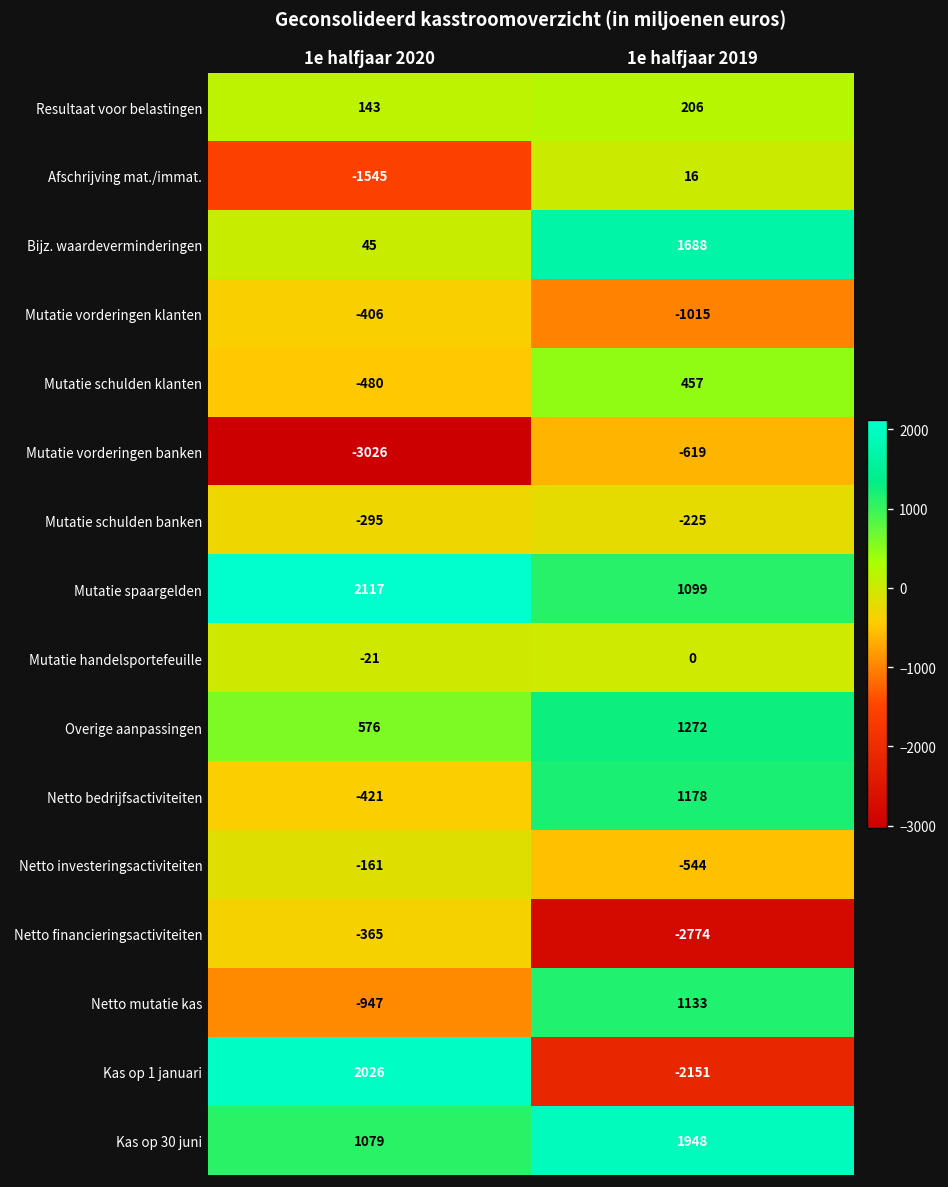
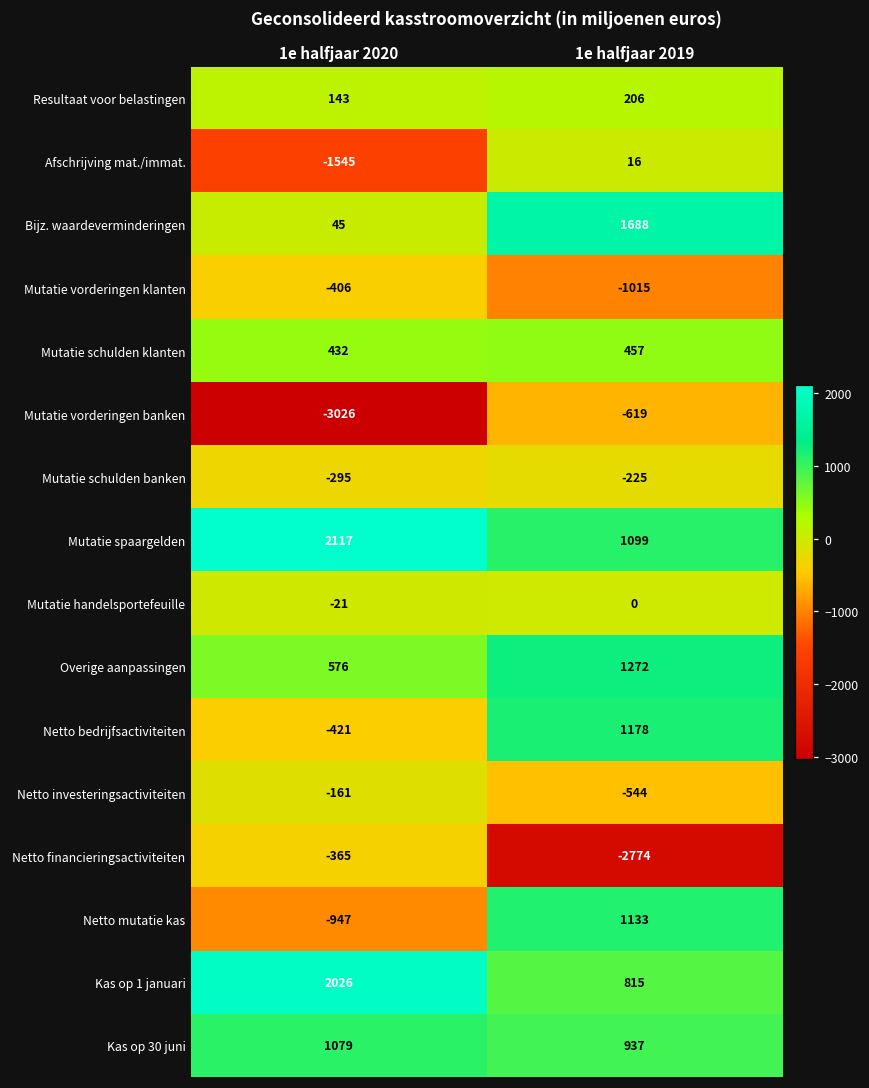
Mutatie schulden klanten, 1e halfjaar 2020: -480 -> 432
Kas op 1 januari, 1e halfjaar 2019: -2151 -> 815
Kas op 30 juni, 1e halfjaar 2019: 1948 -> 937
